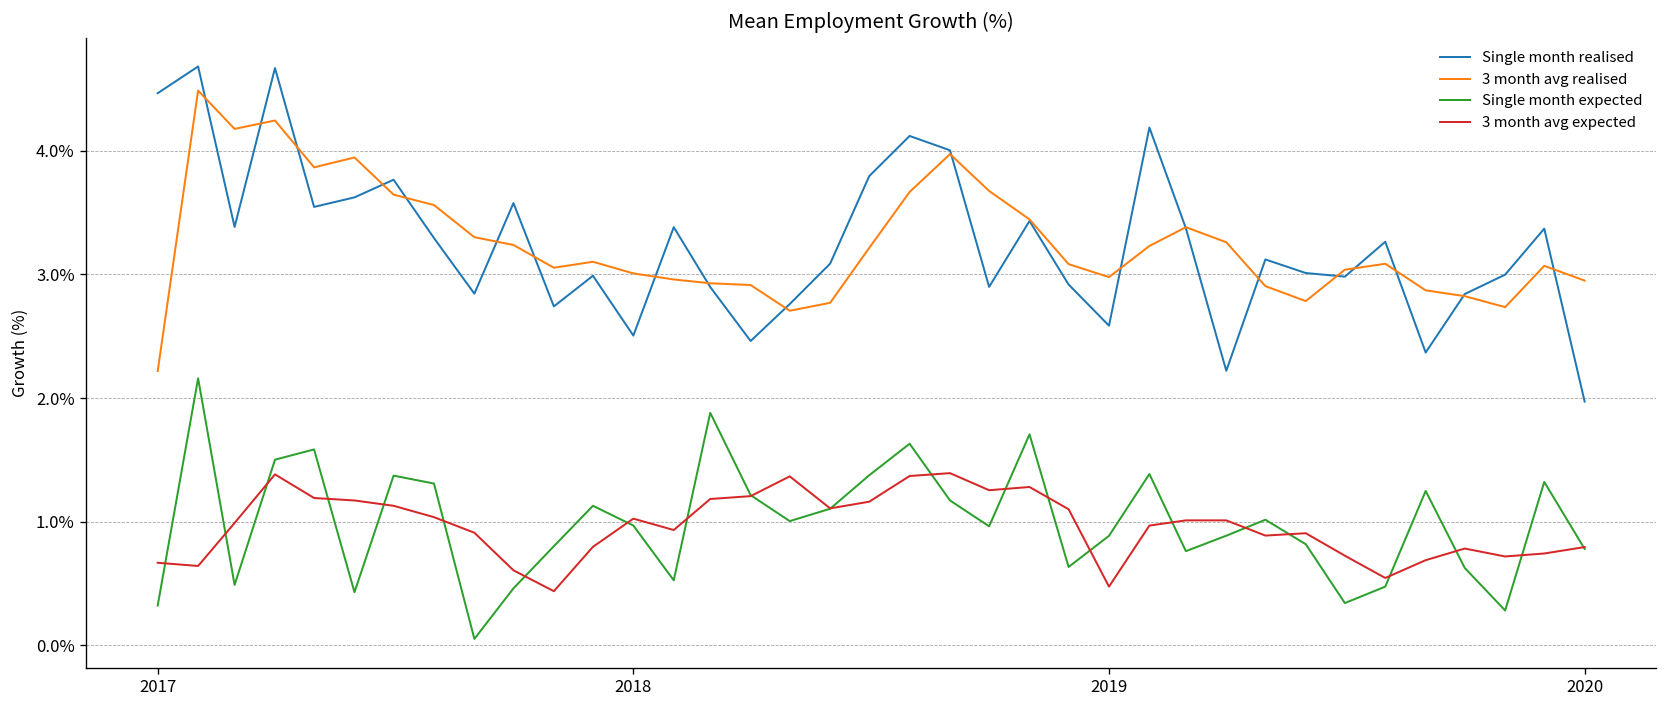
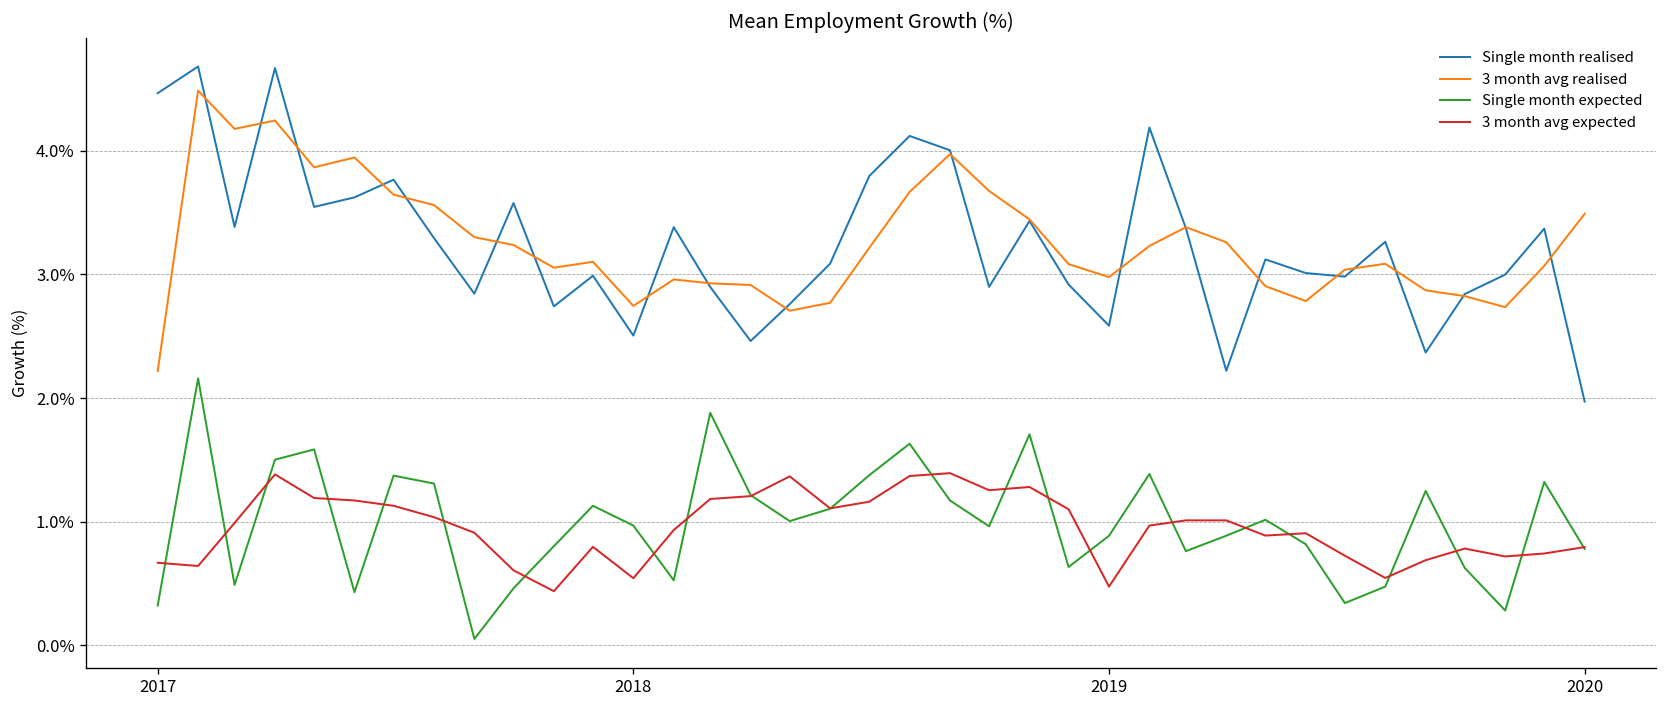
3 month avg realised, 2018: 3.01% -> 2.75%
3 month avg expected, 2018: 1.02% -> 0.54%
3 month avg realised, 2020: 2.95% -> 3.49%
